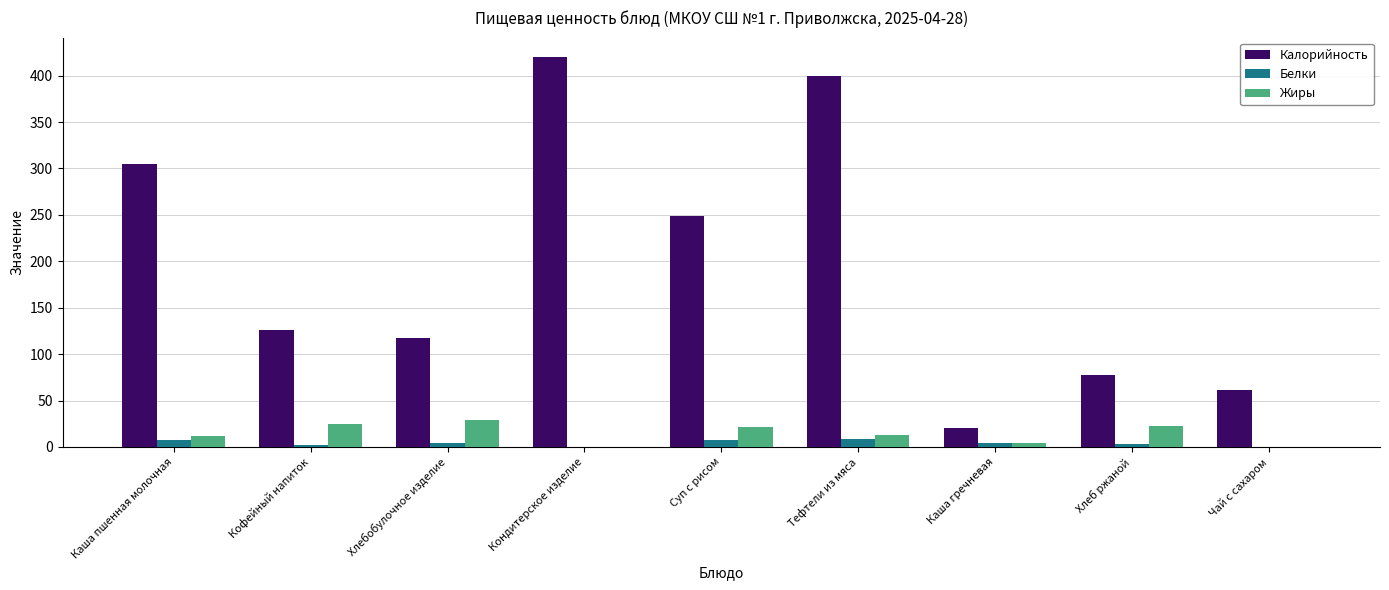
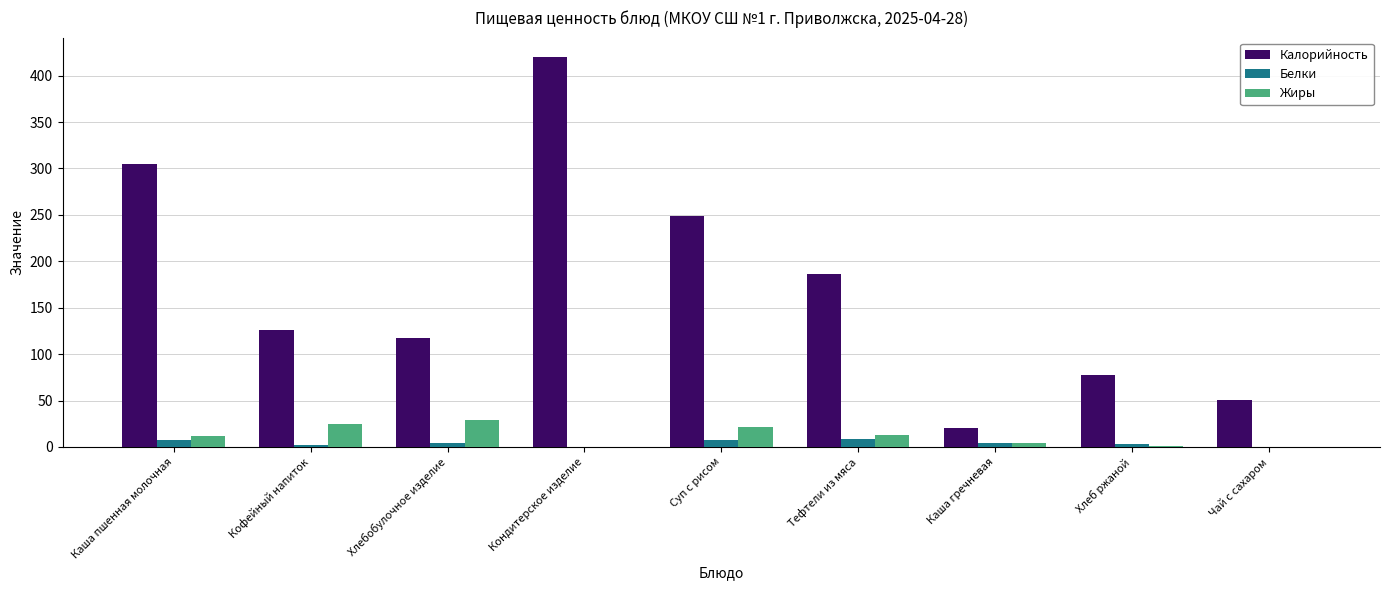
Калорийность, Тефтели из мяса: 400 -> 190
Жиры, Хлеб ржаной: 20 -> 0
Калорийность, Чай с сахаром: 60 -> 50
